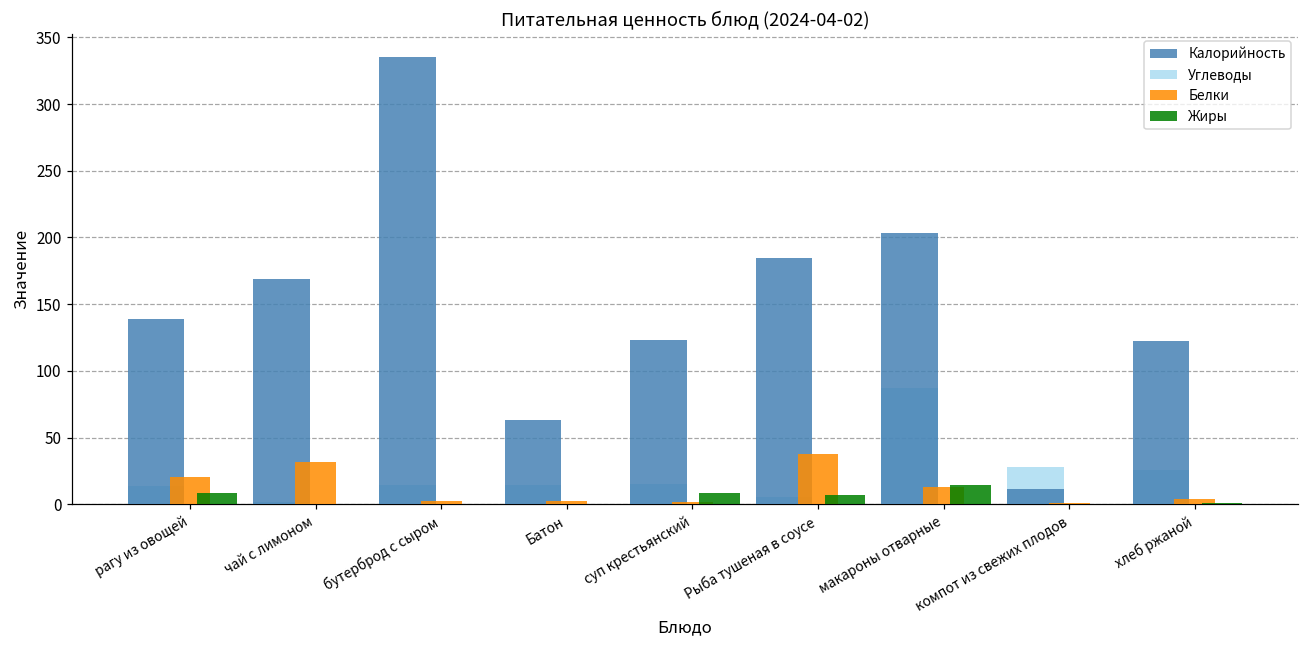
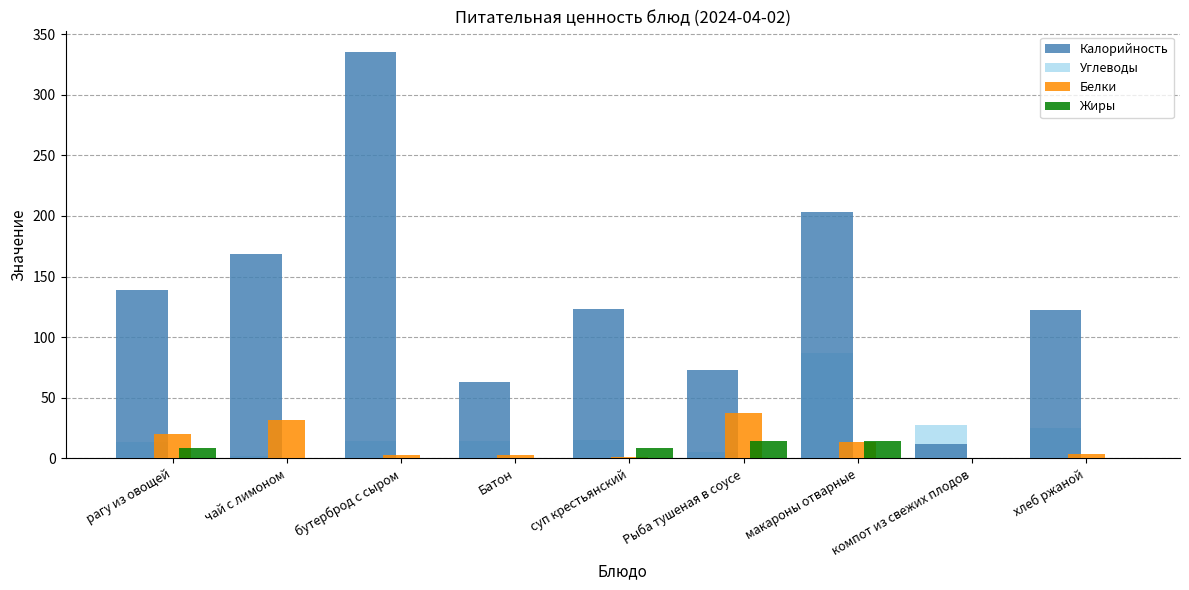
Калорийность, Рыба тушеная в соусе: 185 -> 73
Жиры, Рыба тушеная в соусе: 7 -> 14
